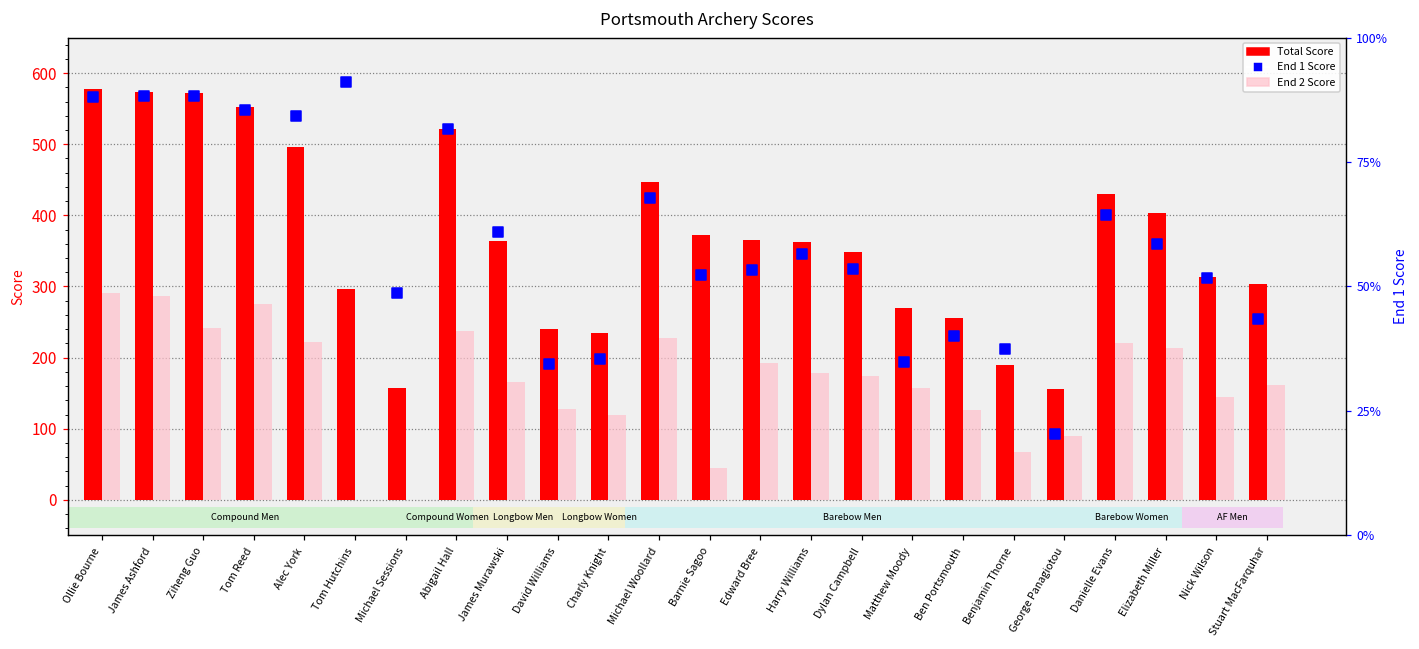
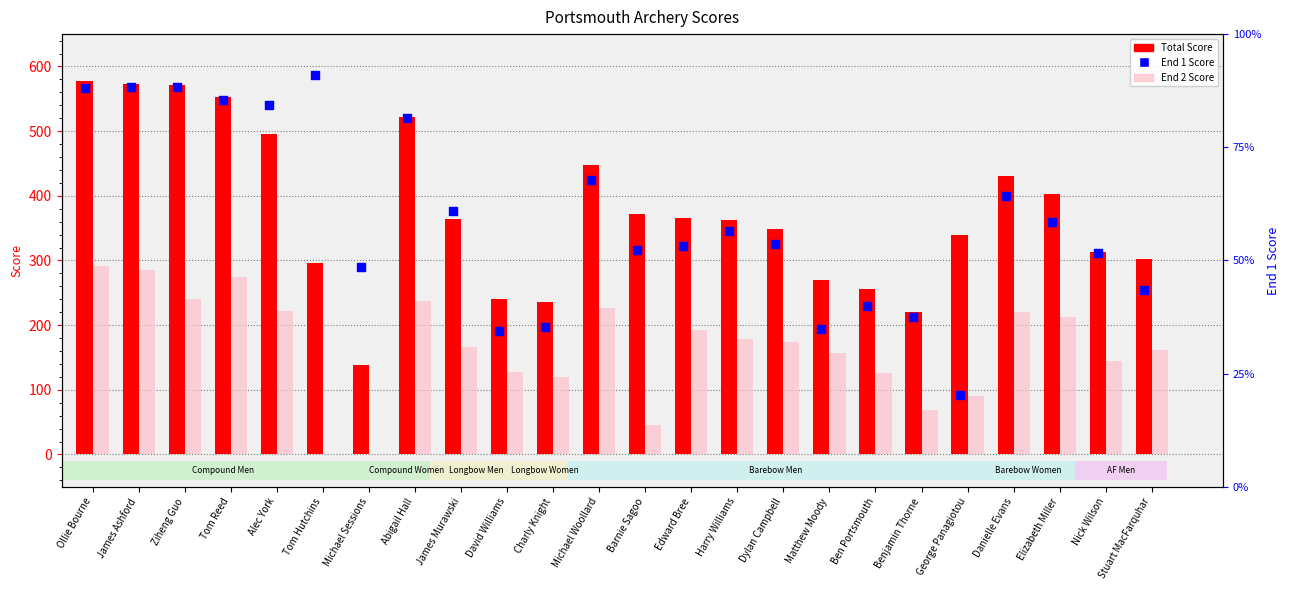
Total Score, Michael Sessions: 160 -> 140
Total Score, Benjamin Thorne: 190 -> 220
Total Score, George Panagiotou: 160 -> 340
